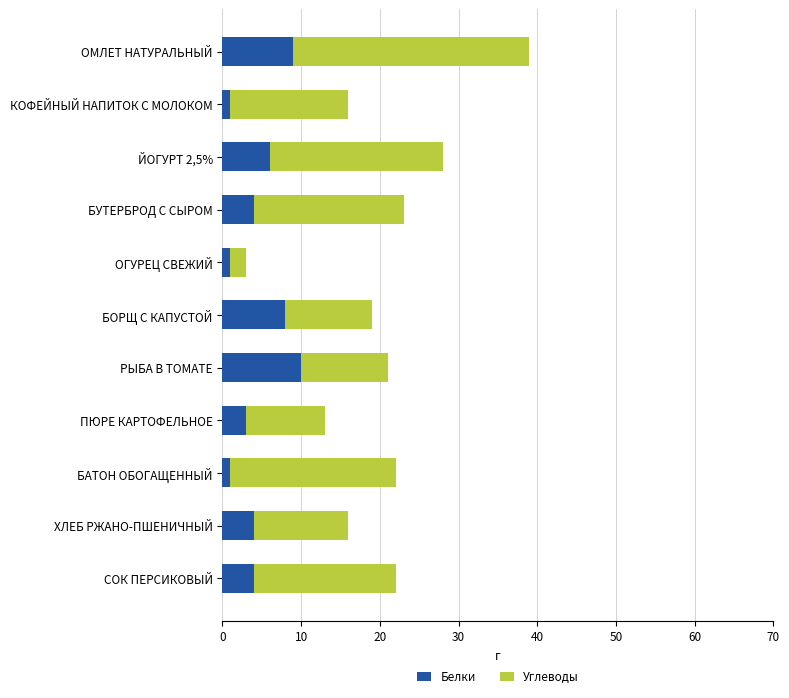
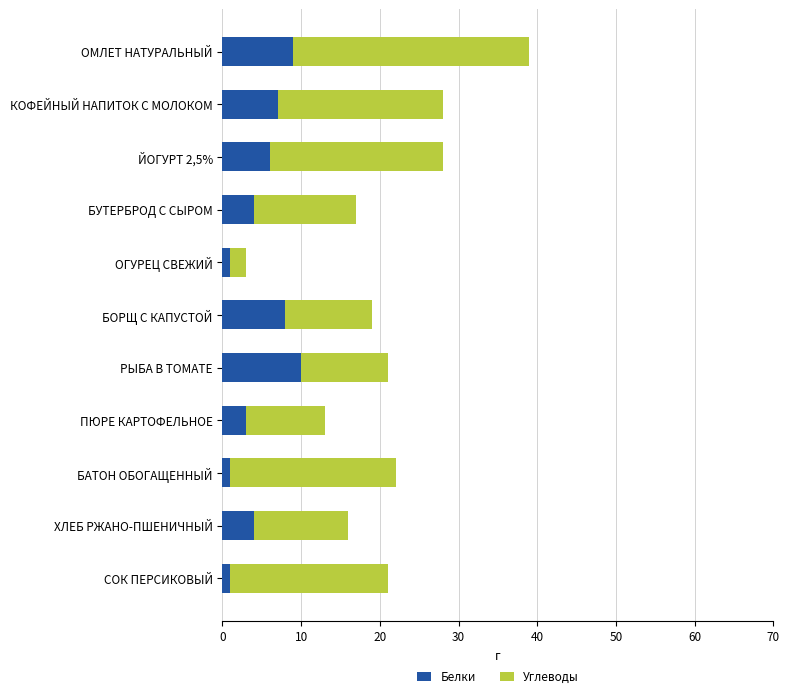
Белки, КОФЕЙНЫЙ НАПИТОК С МОЛОКОМ: 1 -> 7
Углеводы, КОФЕЙНЫЙ НАПИТОК С МОЛОКОМ: 15 -> 21
Углеводы, БУТЕРБРОД С СЫРОМ: 19 -> 13
Белки, СОК ПЕРСИКОВЫЙ: 4 -> 1
Углеводы, СОК ПЕРСИКОВЫЙ: 18 -> 20
